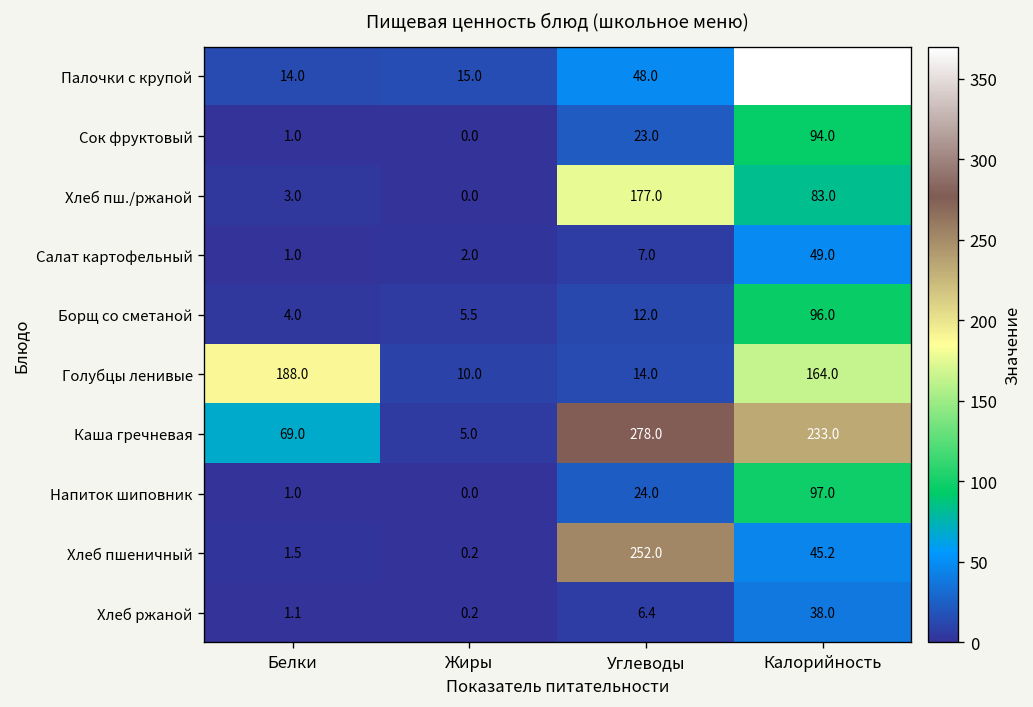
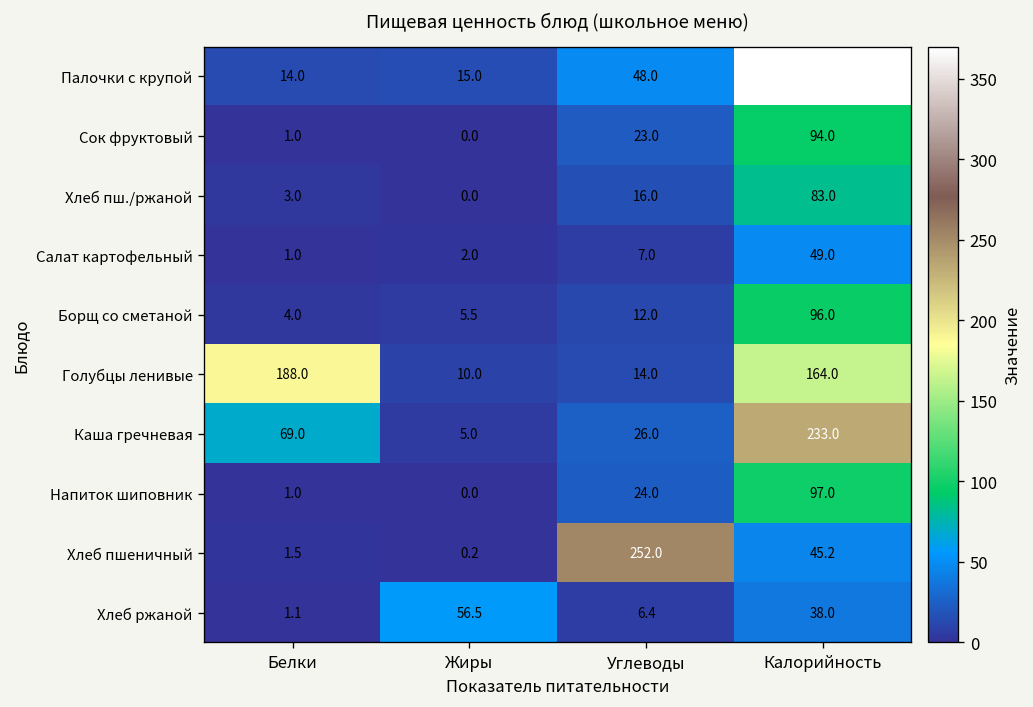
Хлеб пш./ржаной, Углеводы: 177.0 -> 16.0
Каша гречневая, Углеводы: 278.0 -> 26.0
Хлеб ржаной, Жиры: 0.2 -> 56.5
